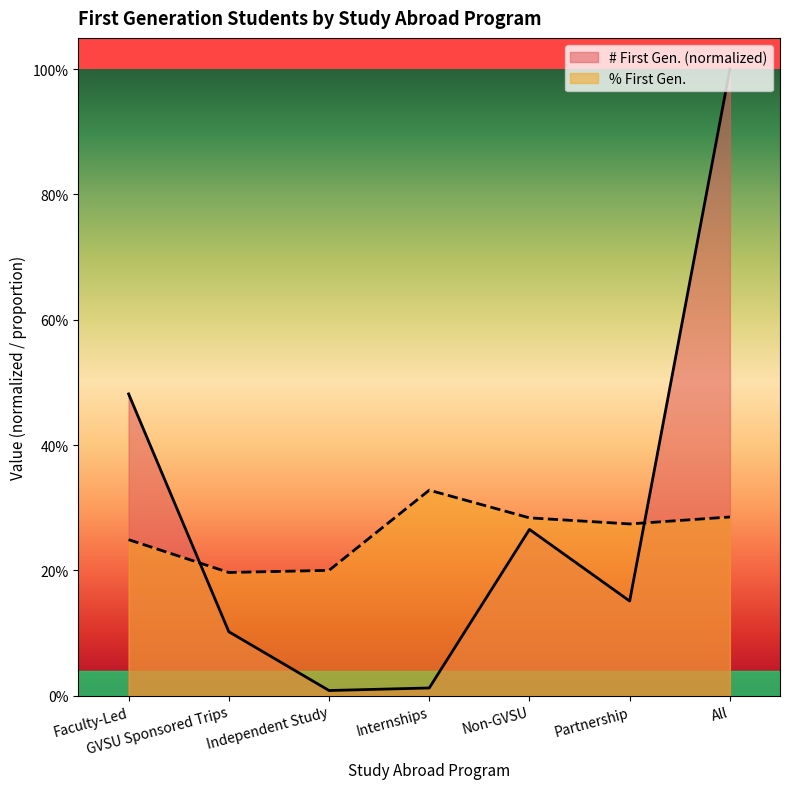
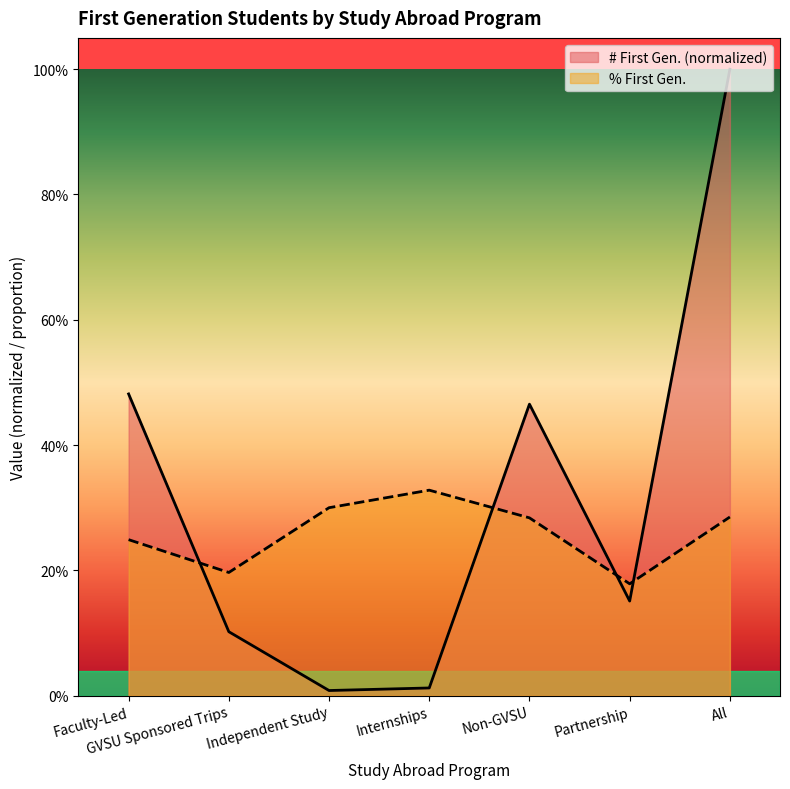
% First Gen., Independent Study: 20% -> 30%
# First Gen. (normalized), Non-GVSU: 27% -> 47%
% First Gen., Partnership: 27% -> 18%
